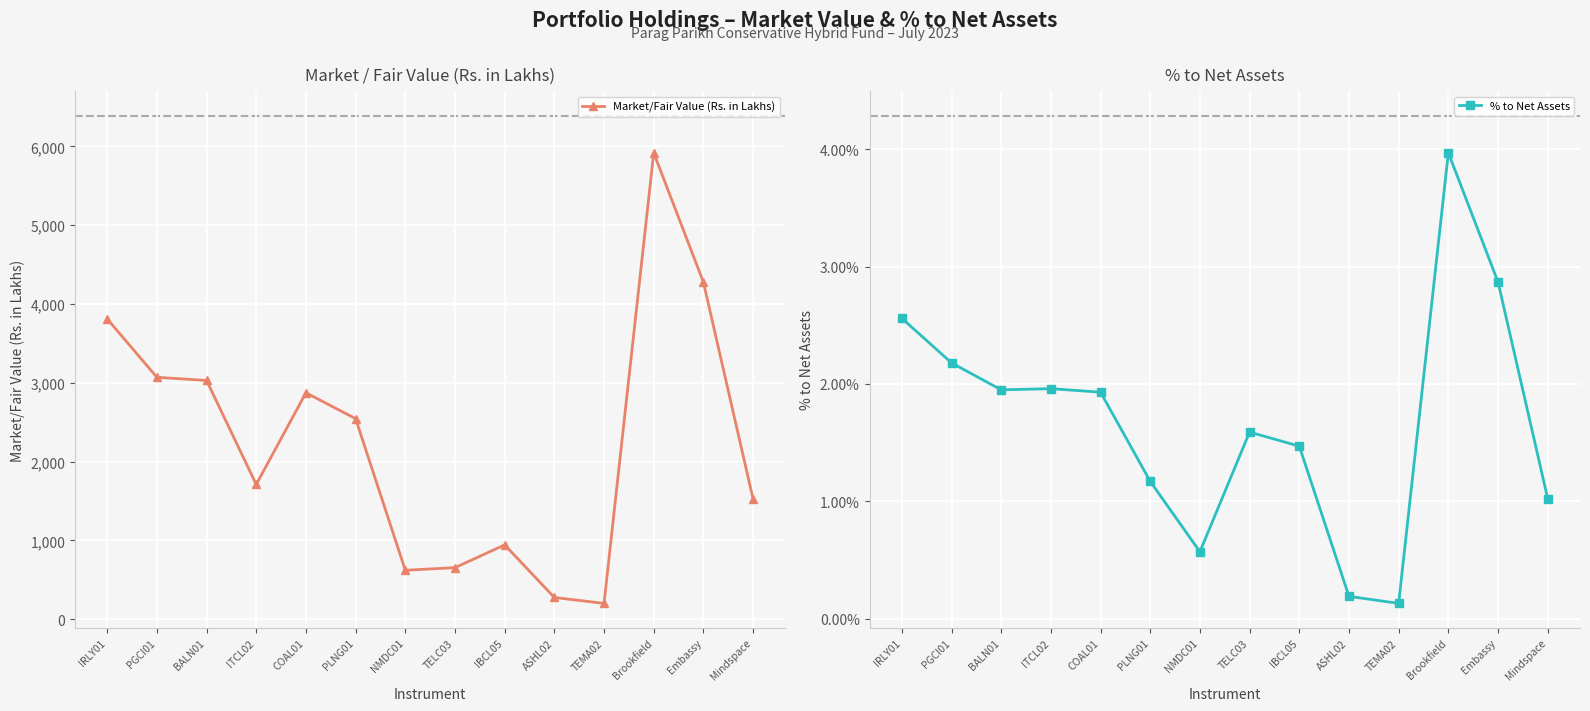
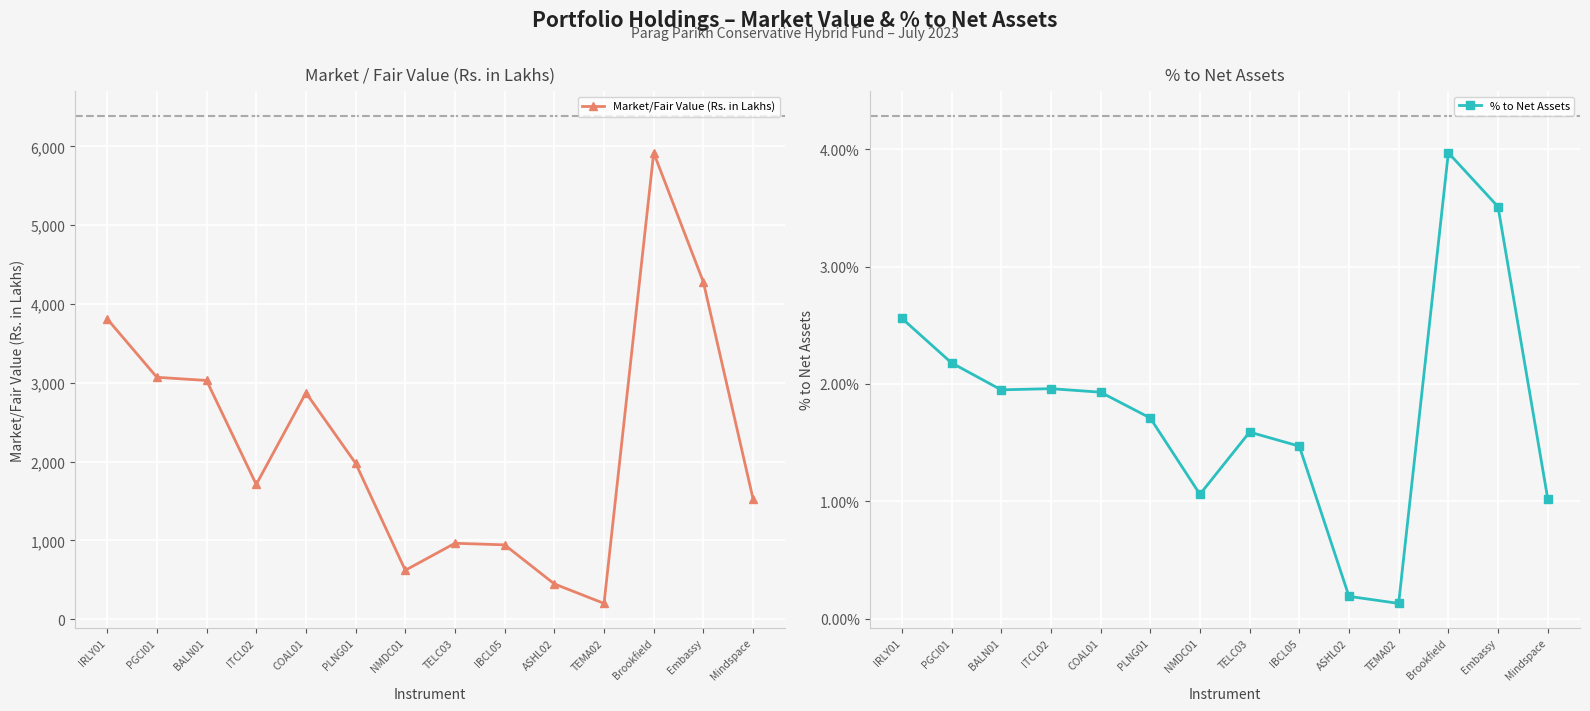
Market / Fair Value (Rs. in Lakhs), PLNG01: 2,500 -> 2,000
Market / Fair Value (Rs. in Lakhs), TELC03: 700 -> 1,000
Market / Fair Value (Rs. in Lakhs), ASHL02: 300 -> 400
% to Net Assets, PLNG01: 1.17% -> 1.71%
% to Net Assets, NMDC01: 0.57% -> 1.06%
% to Net Assets, Embassy: 2.87% -> 3.51%
